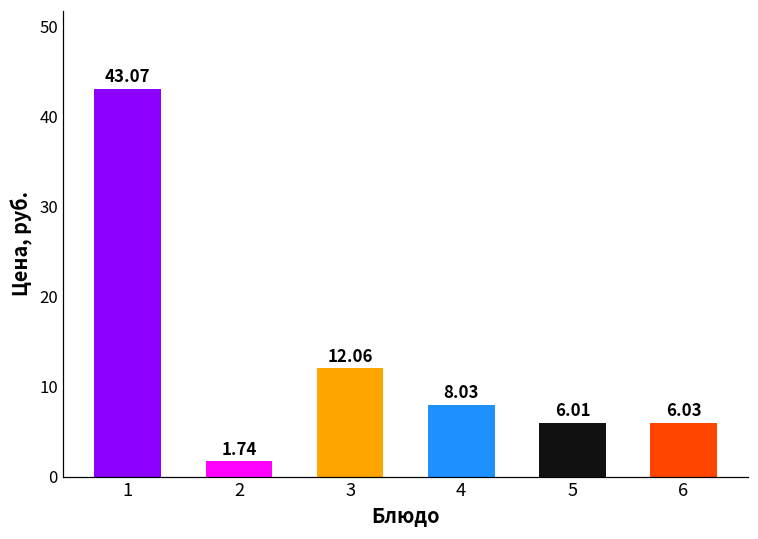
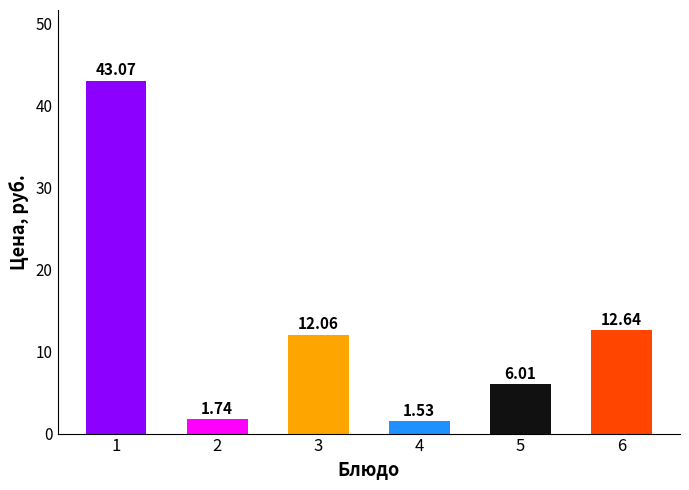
4: 8.03 -> 1.53
6: 6.03 -> 12.64
